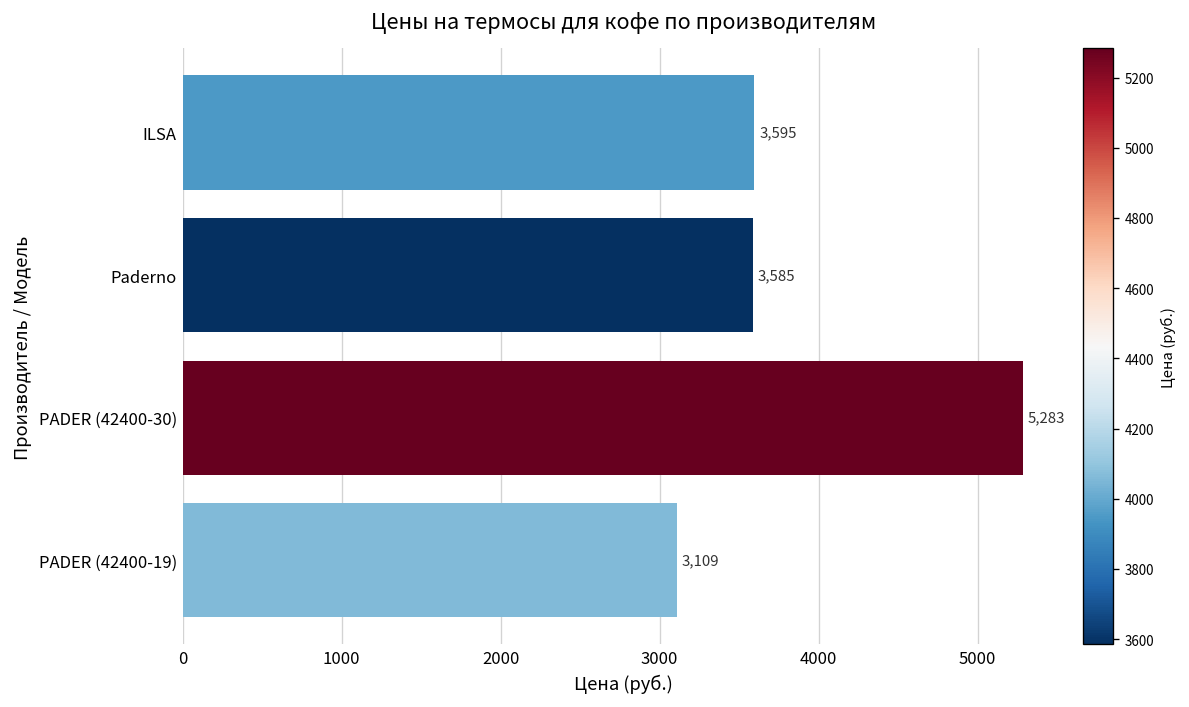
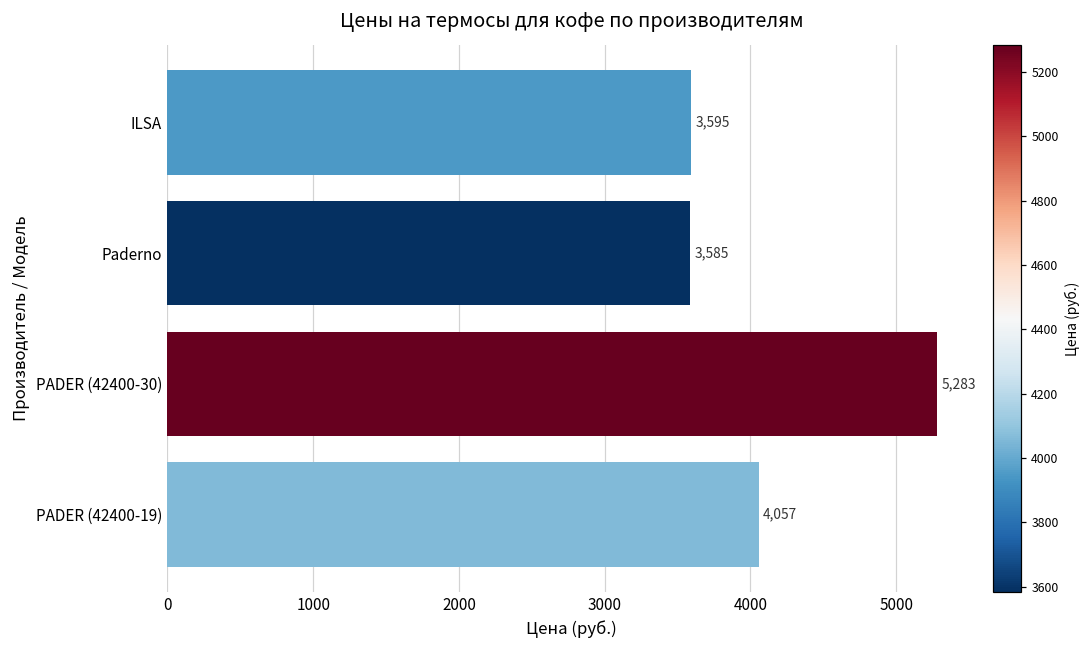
PADER (42400-19): 3,109 -> 4,057
